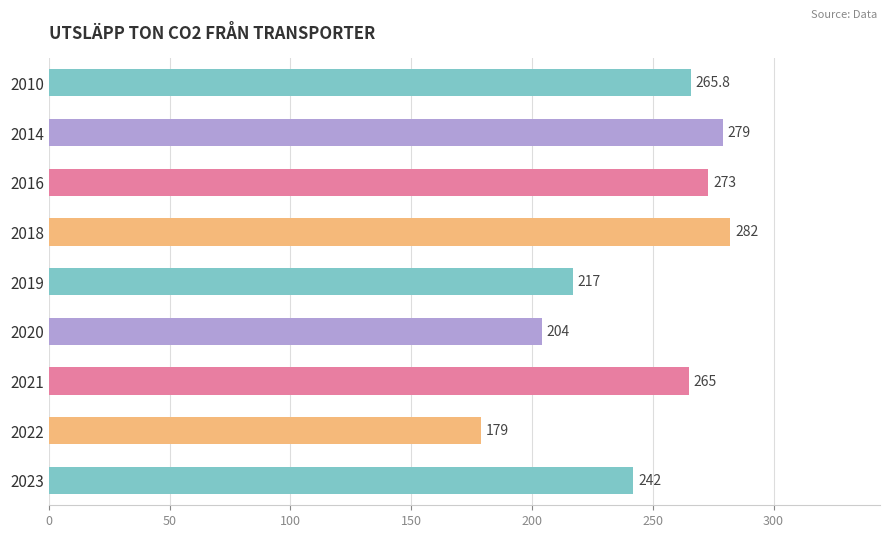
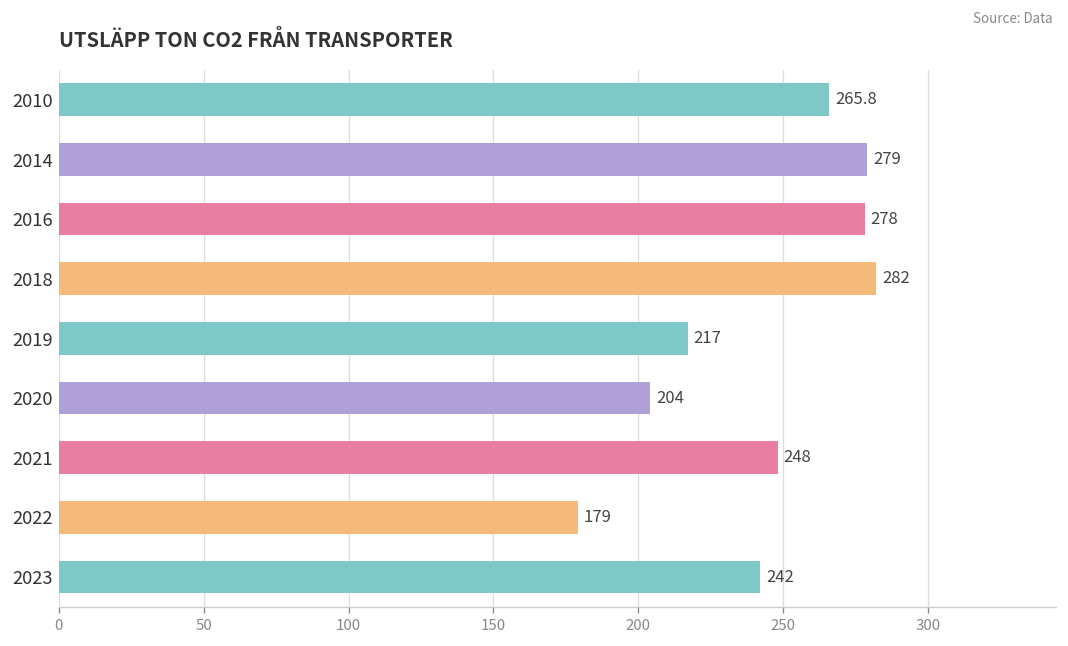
2016: 273 -> 278
2021: 265 -> 248
